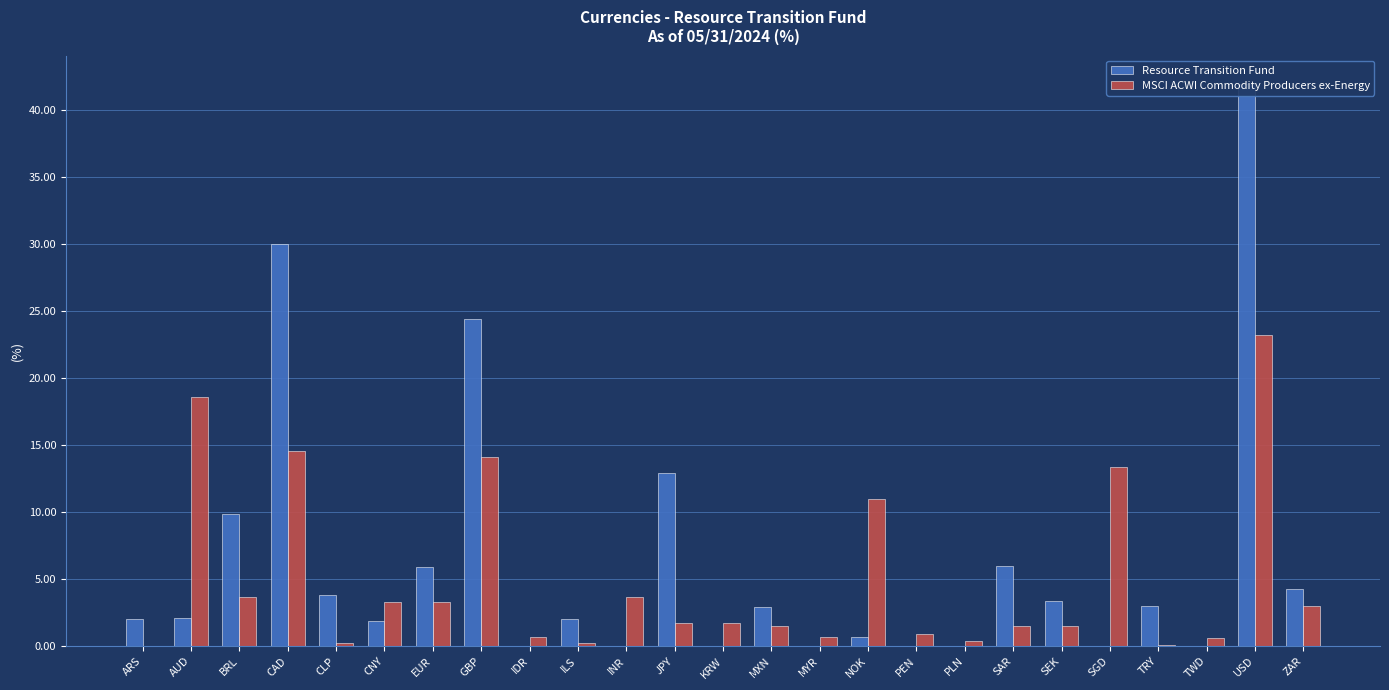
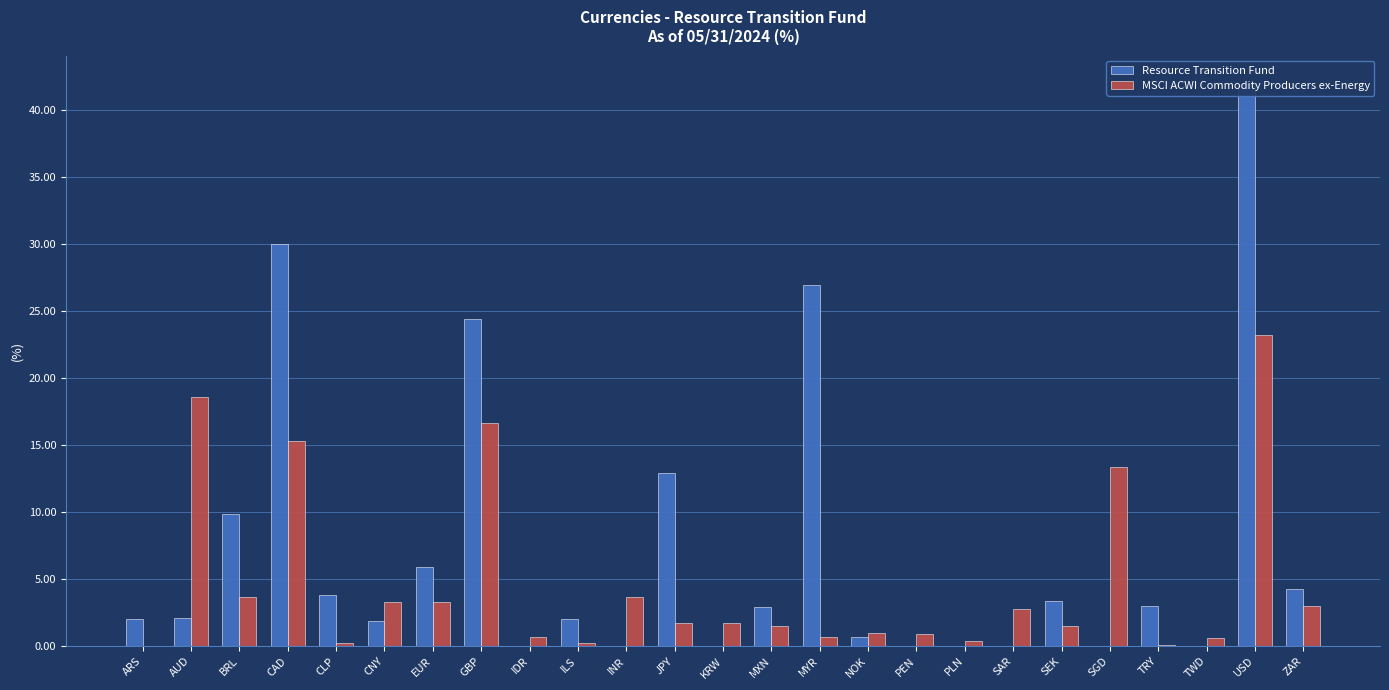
MSCI ACWI Commodity Producers ex-Energy, CAD: 14.6 -> 15.3
MSCI ACWI Commodity Producers ex-Energy, GBP: 14.1 -> 16.7
Resource Transition Fund, MYR: 0 -> 27
MSCI ACWI Commodity Producers ex-Energy, NOK: 11 -> 1
Resource Transition Fund, SAR: 6 -> 0
MSCI ACWI Commodity Producers ex-Energy, SAR: 1.5 -> 2.8
